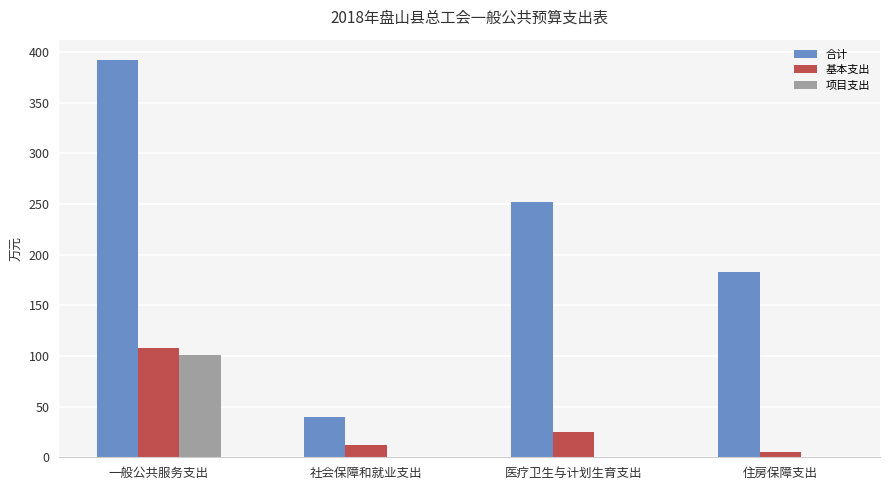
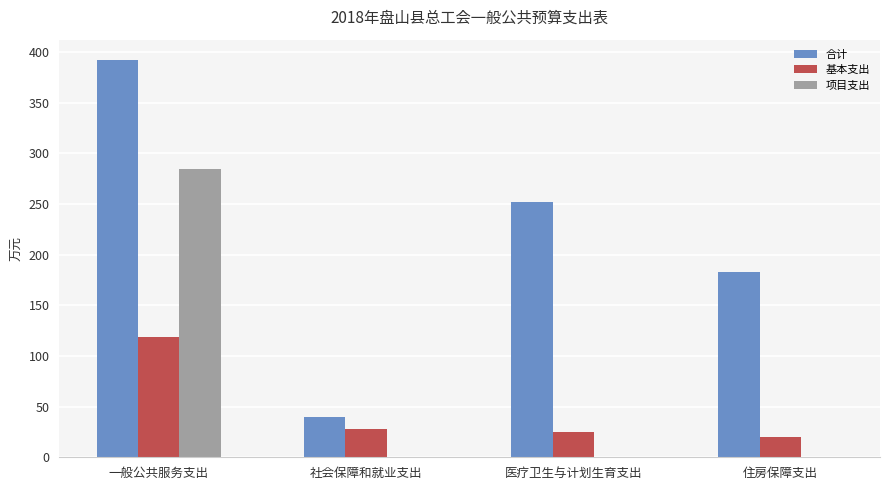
基本支出, 一般公共服务支出: 108 -> 119
项目支出, 一般公共服务支出: 101 -> 285
基本支出, 社会保障和就业支出: 12 -> 28
基本支出, 住房保障支出: 5 -> 20
